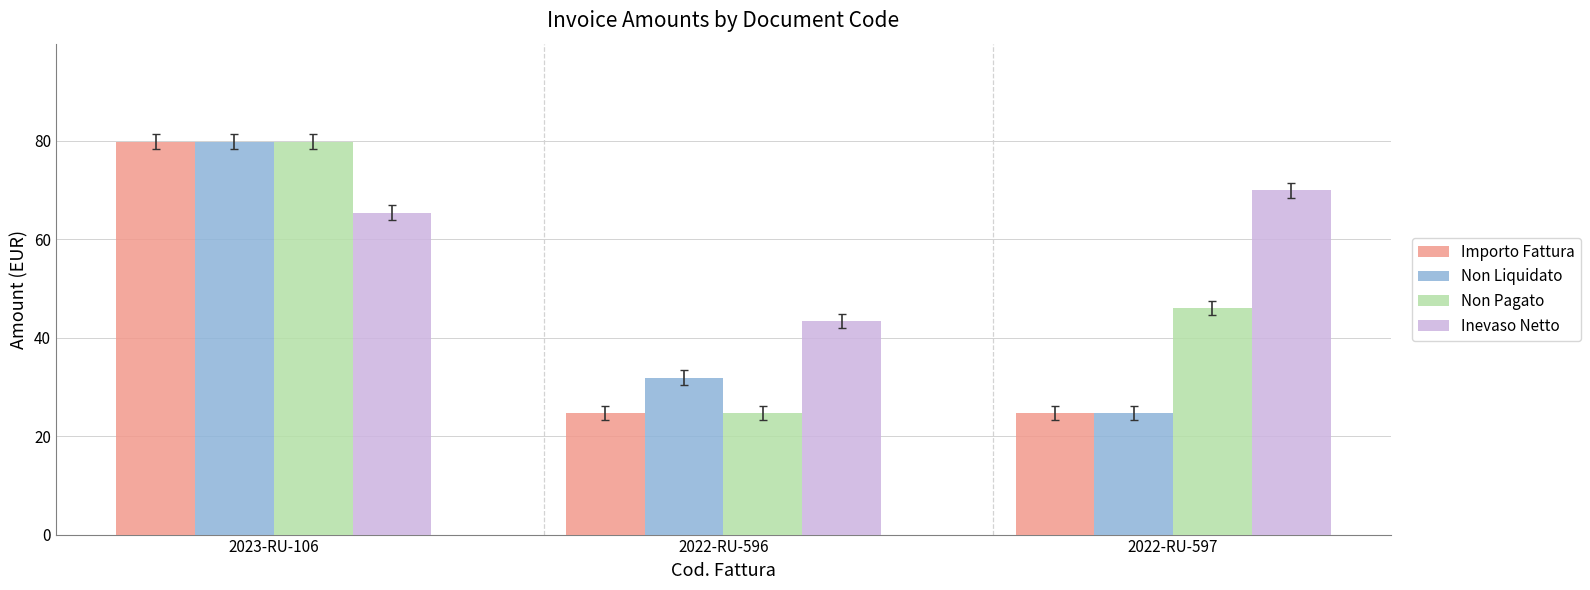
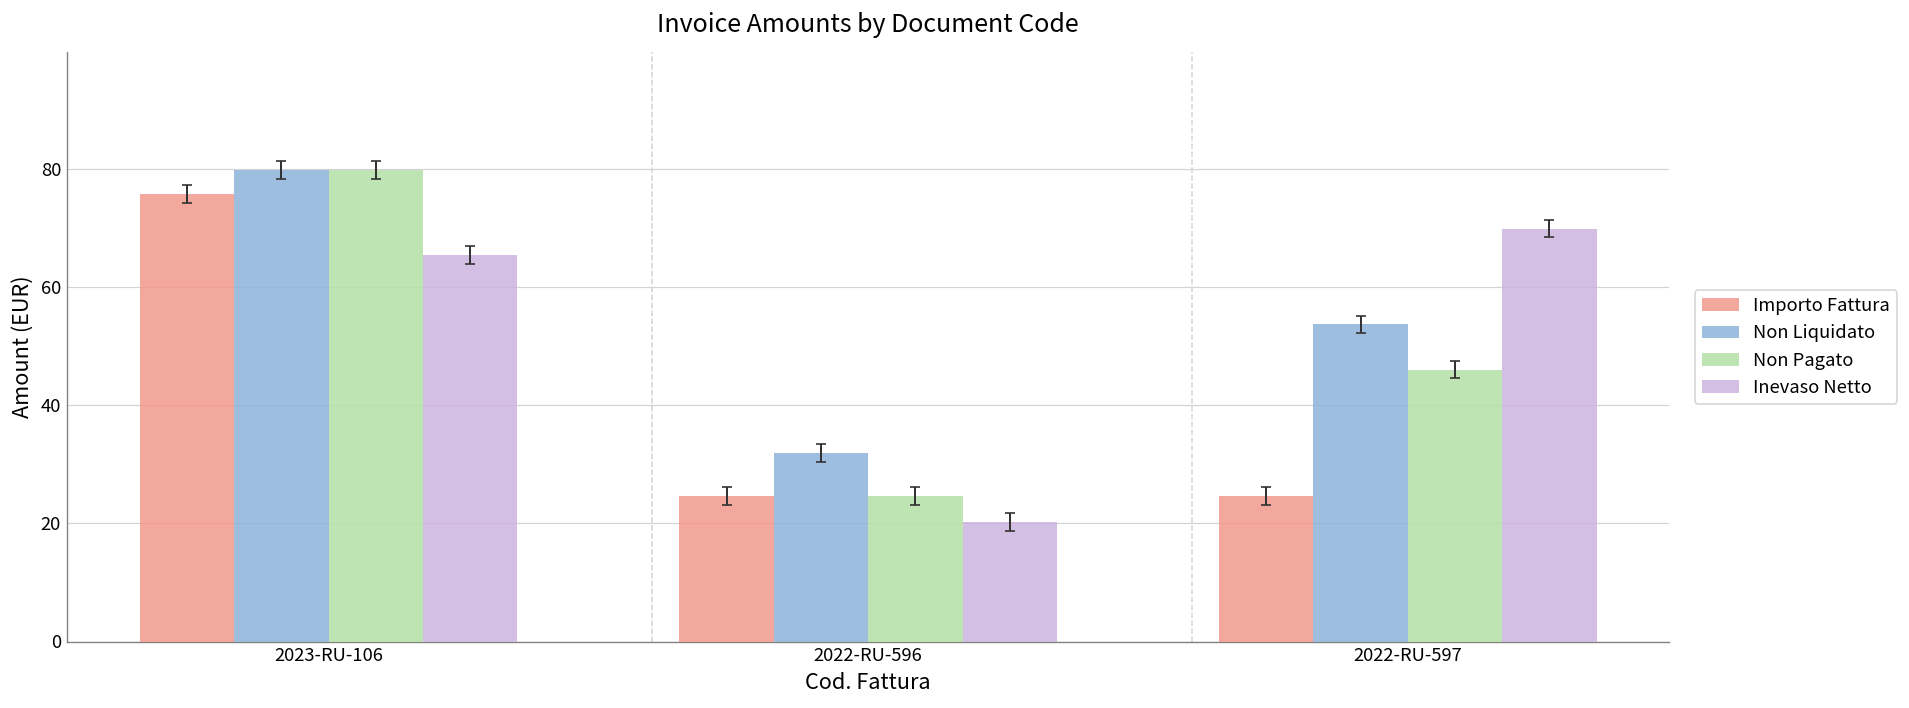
Importo Fattura, 2023-RU-106: 80 -> 76
Inevaso Netto, 2022-RU-596: 43 -> 20
Non Liquidato, 2022-RU-597: 25 -> 54
